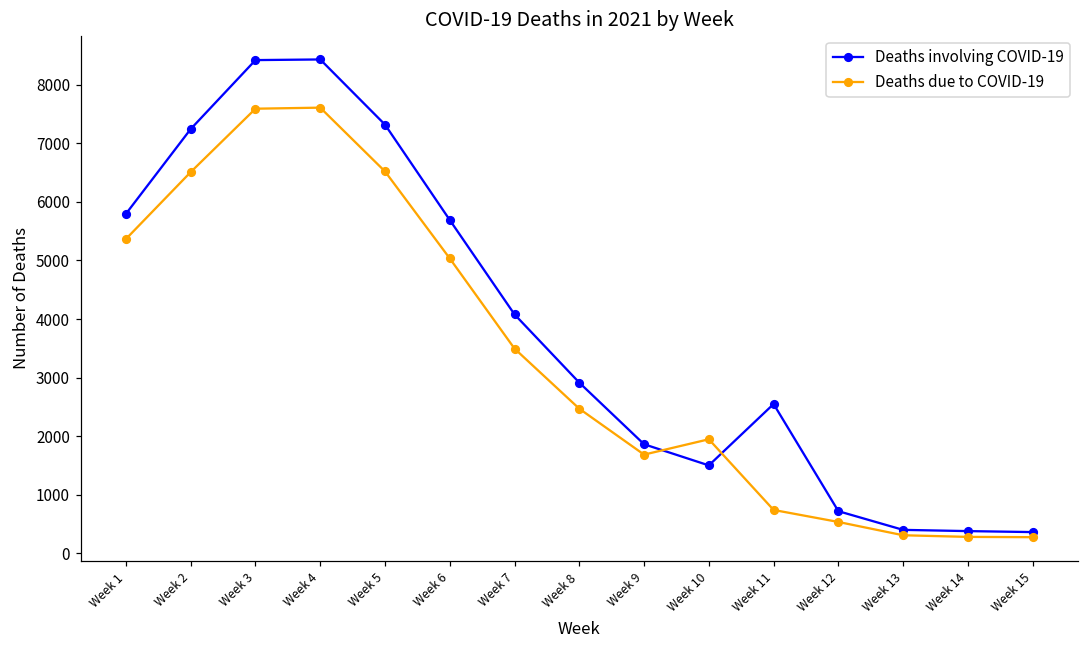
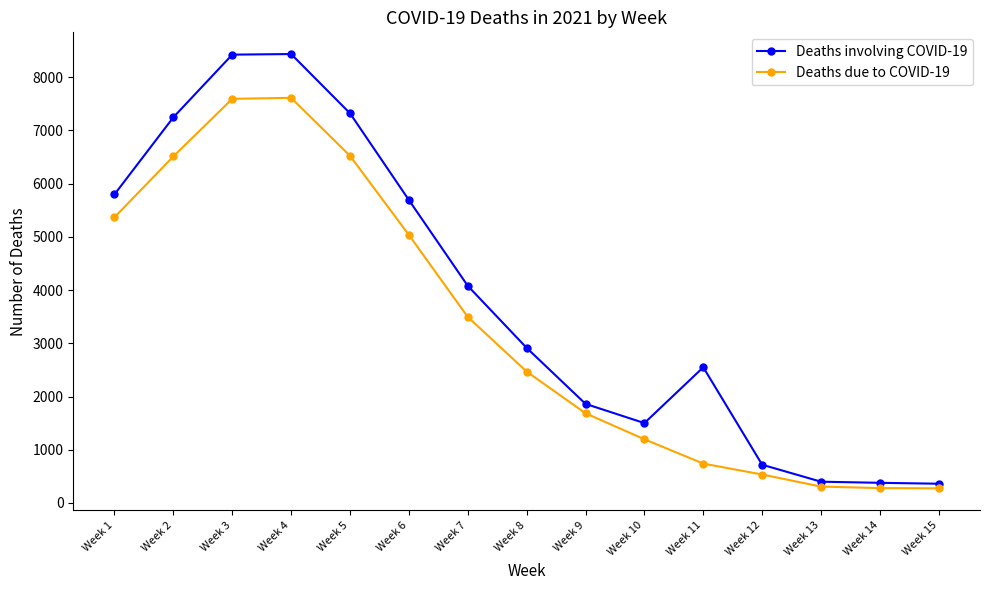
Deaths due to COVID-19, Week 10: 1900 -> 1200
